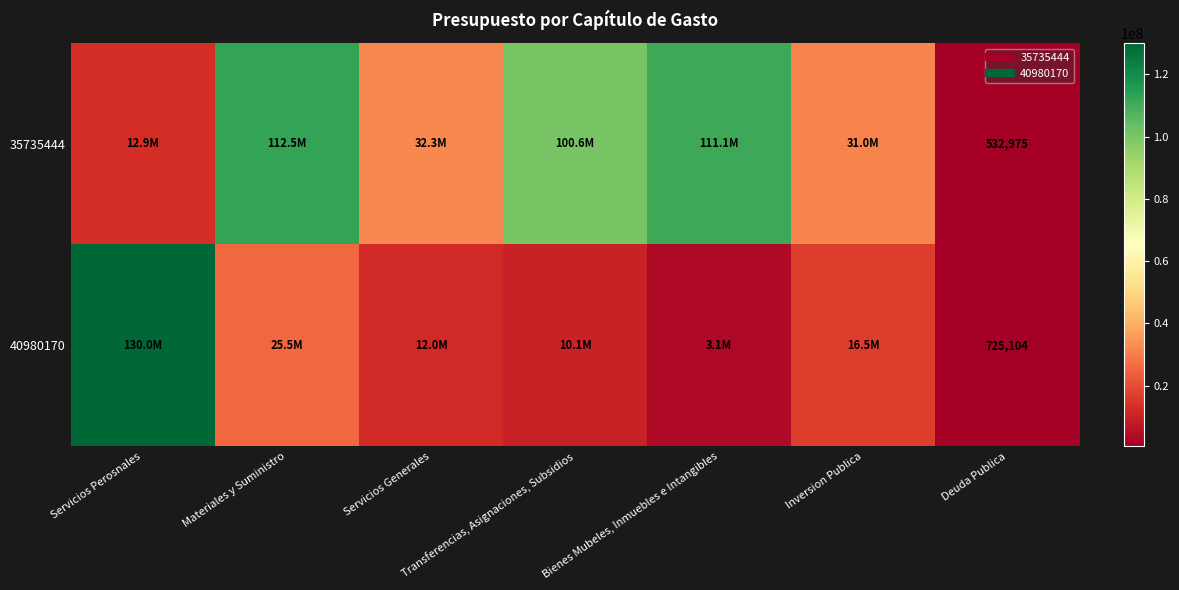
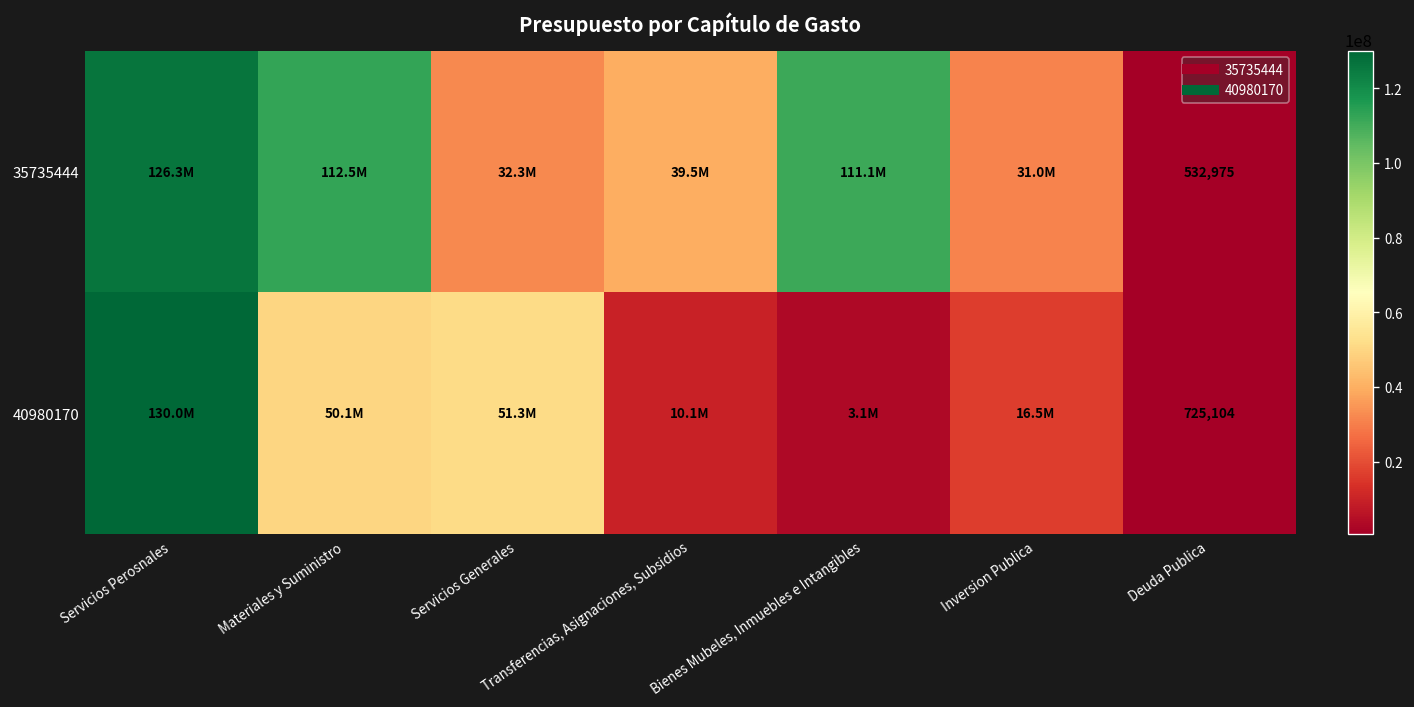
35735444, Servicios Perosnales: 12.9M -> 126.3M
35735444, Transferencias, Asignaciones, Subsidios: 100.6M -> 39.5M
40980170, Materiales y Suministro: 25.5M -> 50.1M
40980170, Servicios Generales: 12.0M -> 51.3M
